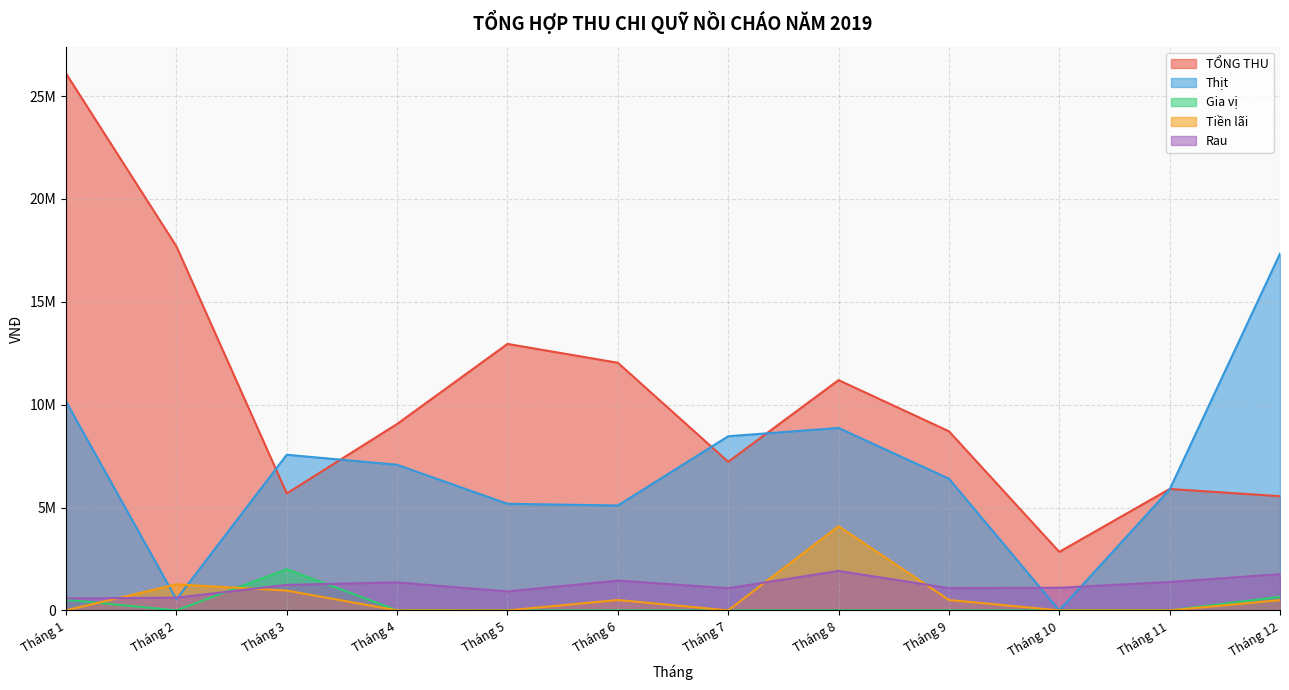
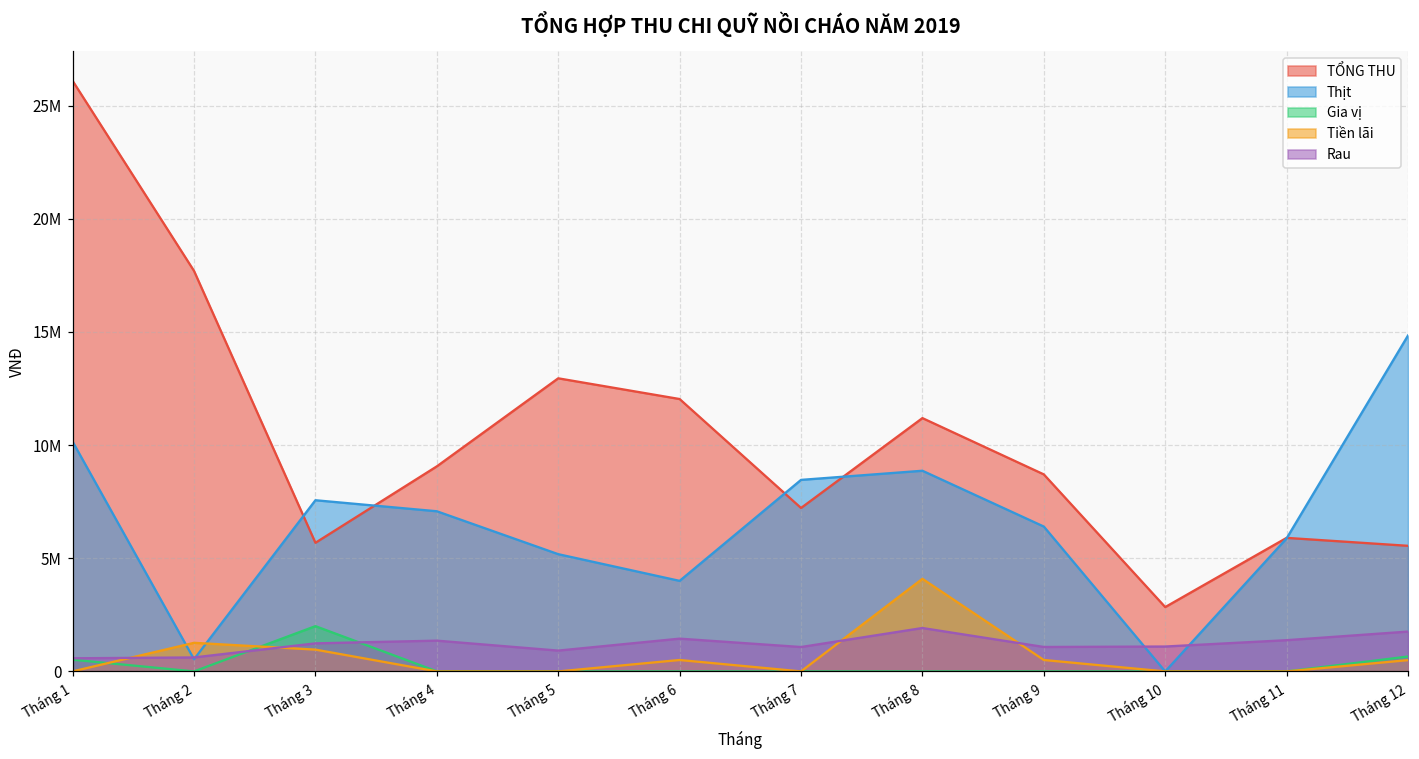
Thịt, Tháng 6: 5100000 -> 4000000
Thịt, Tháng 12: 17300000 -> 14800000
